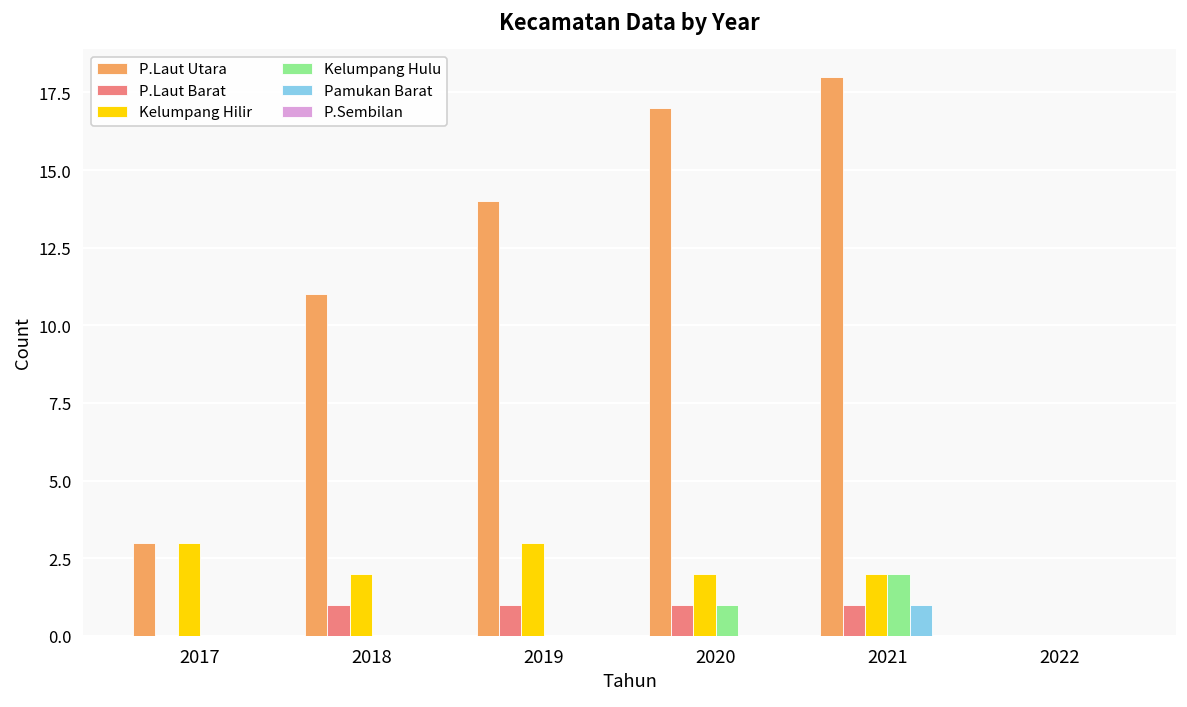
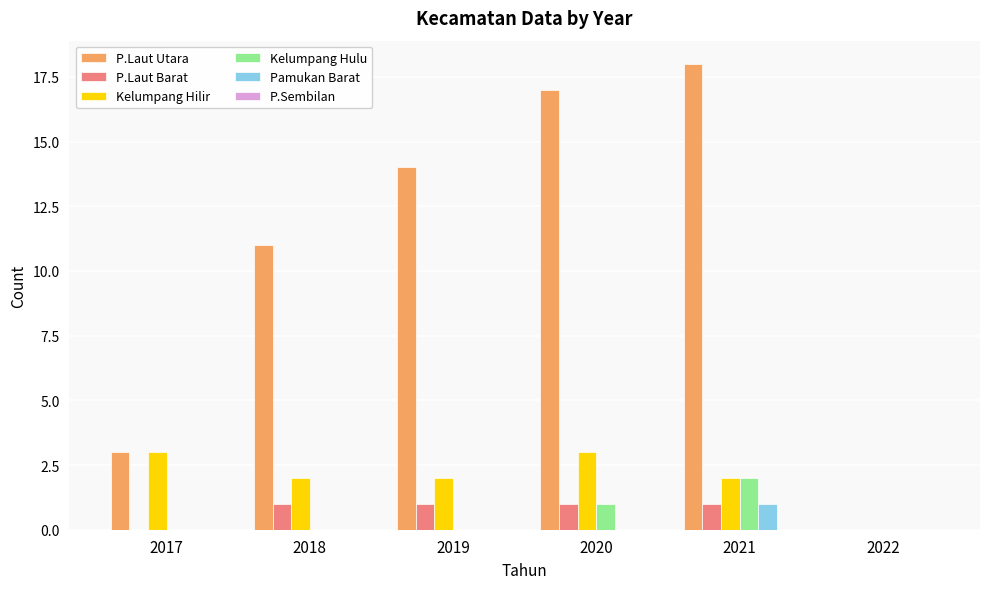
Kelumpang Hilir, 2019: 3 -> 2
Kelumpang Hilir, 2020: 2 -> 3
